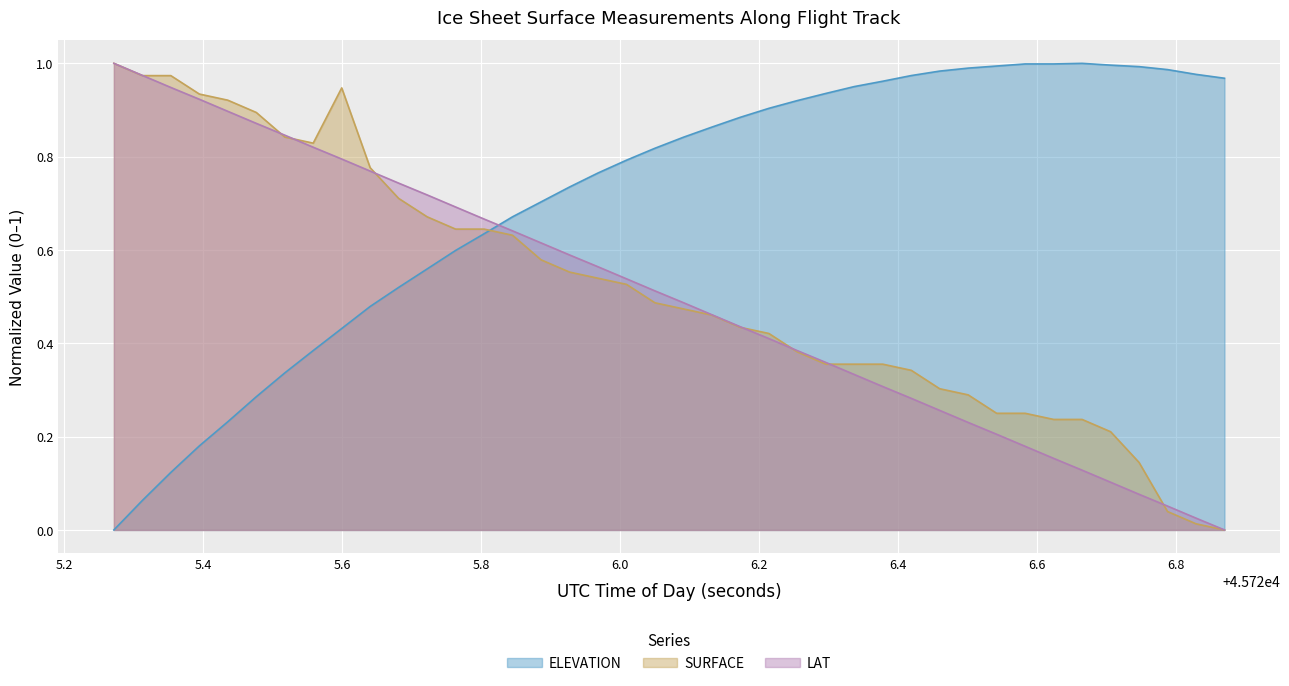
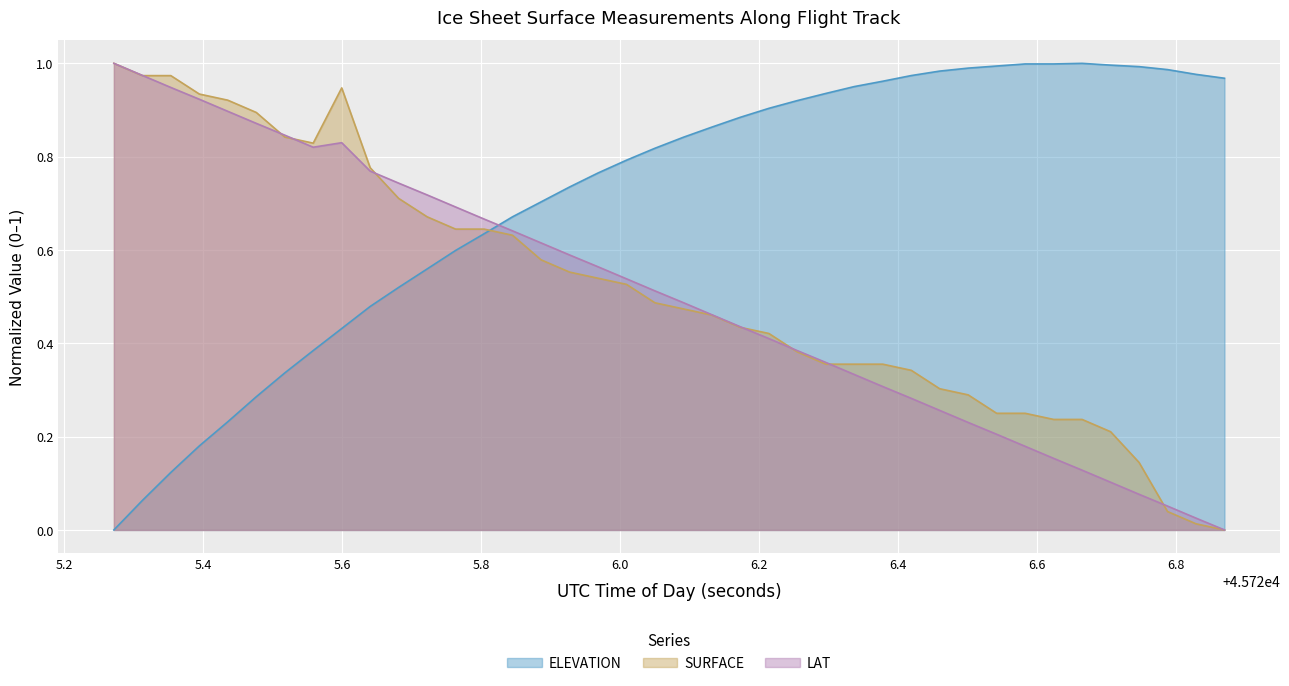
LAT, 5.6: 0.79 -> 0.83
